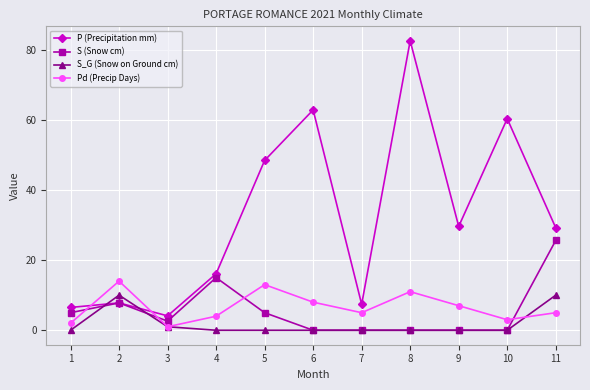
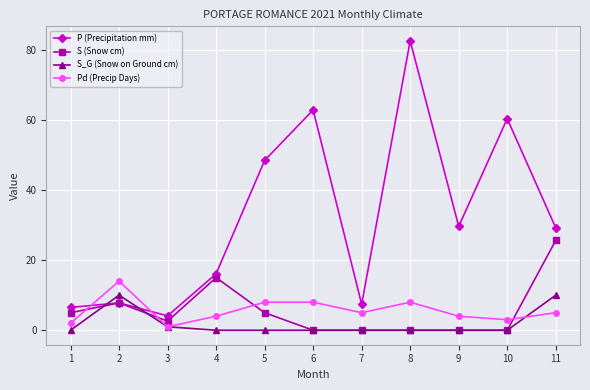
Pd (Precip Days), 5: 13 -> 8
Pd (Precip Days), 8: 11 -> 8
Pd (Precip Days), 9: 7 -> 4
